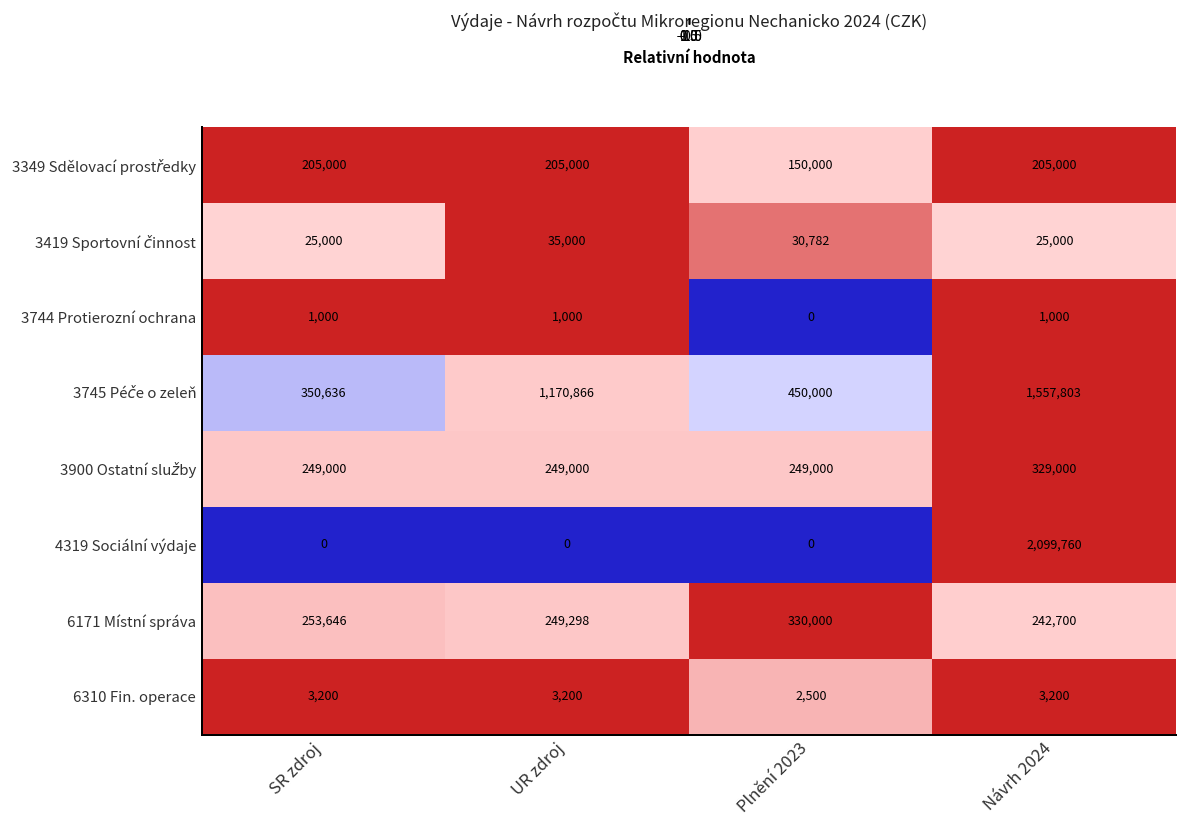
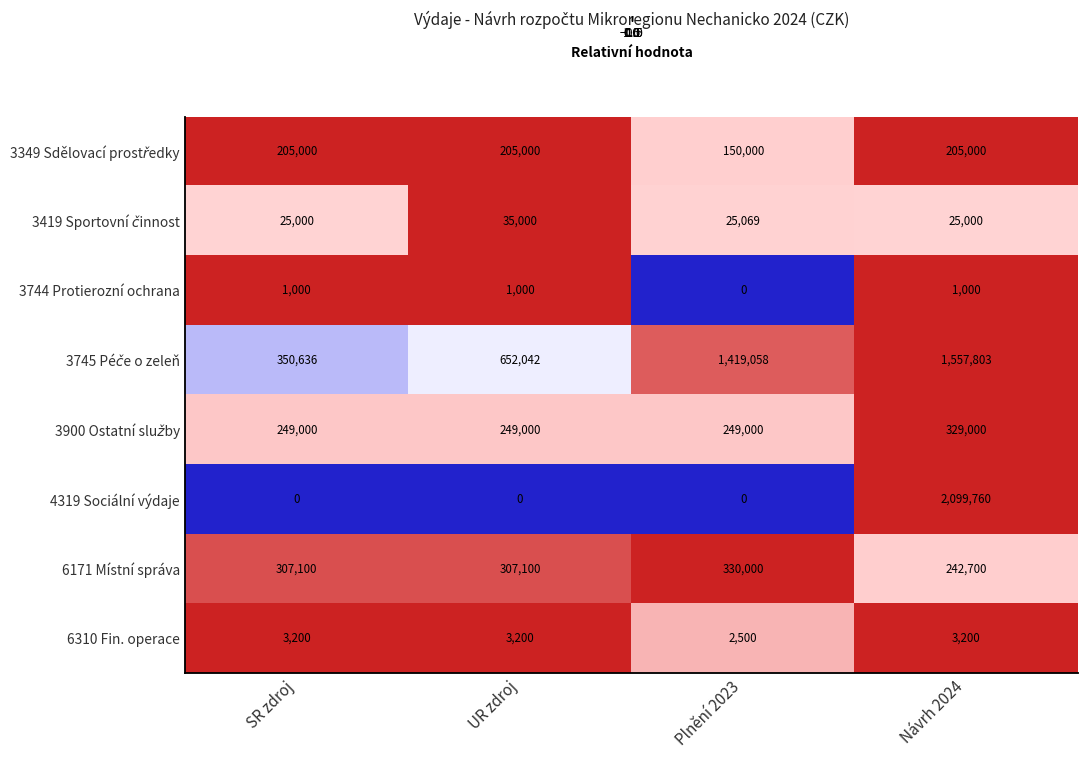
3419 Sportovní činnost, Plnění 2023: 30,782 -> 25,069
3745 Péče o zeleň, UR zdroj: 1,170,866 -> 652,042
3745 Péče o zeleň, Plnění 2023: 450,000 -> 1,419,058
6171 Místní správa, SR zdroj: 253,646 -> 307,100
6171 Místní správa, UR zdroj: 249,298 -> 307,100
